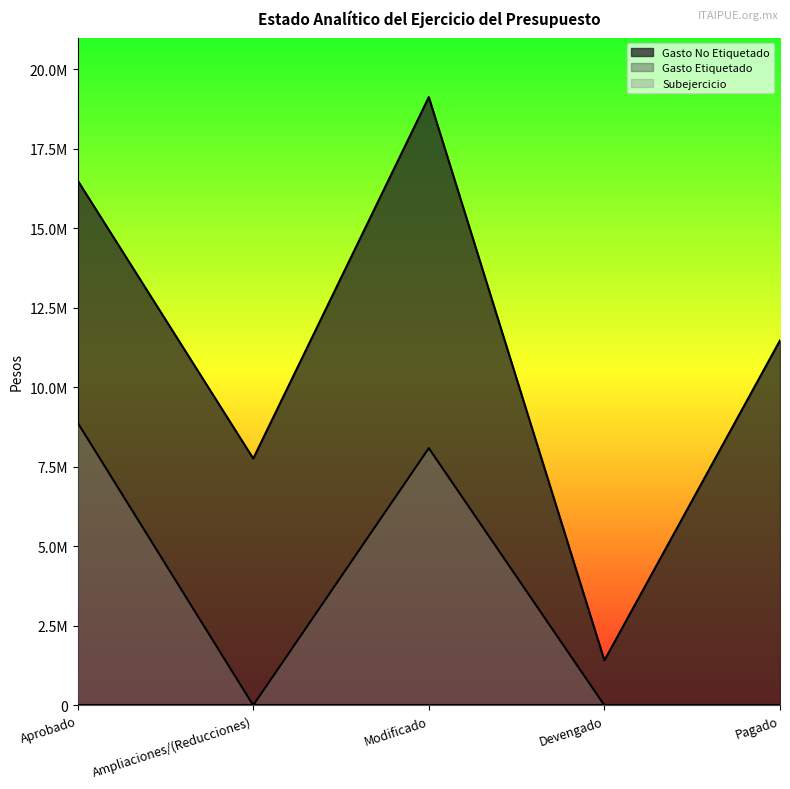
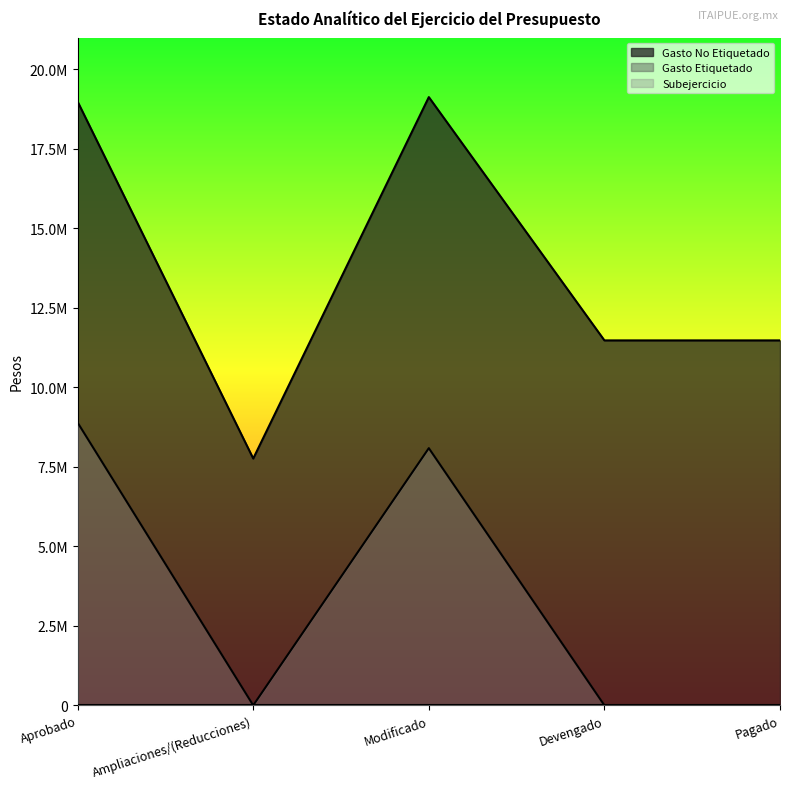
Gasto No Etiquetado, Aprobado: 16500000 -> 19000000
Gasto No Etiquetado, Devengado: 1400000 -> 11500000
